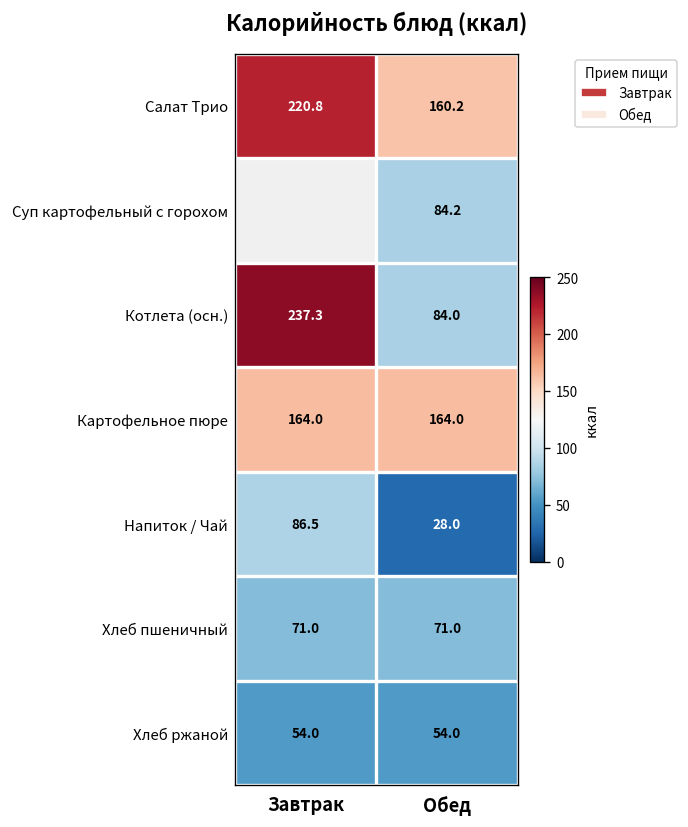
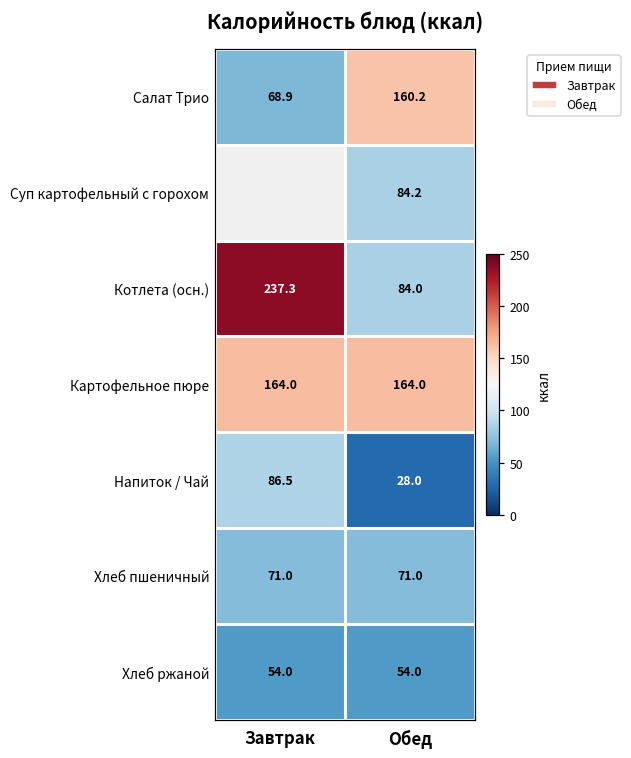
Салат Трио, Завтрак: 220.8 -> 68.9
